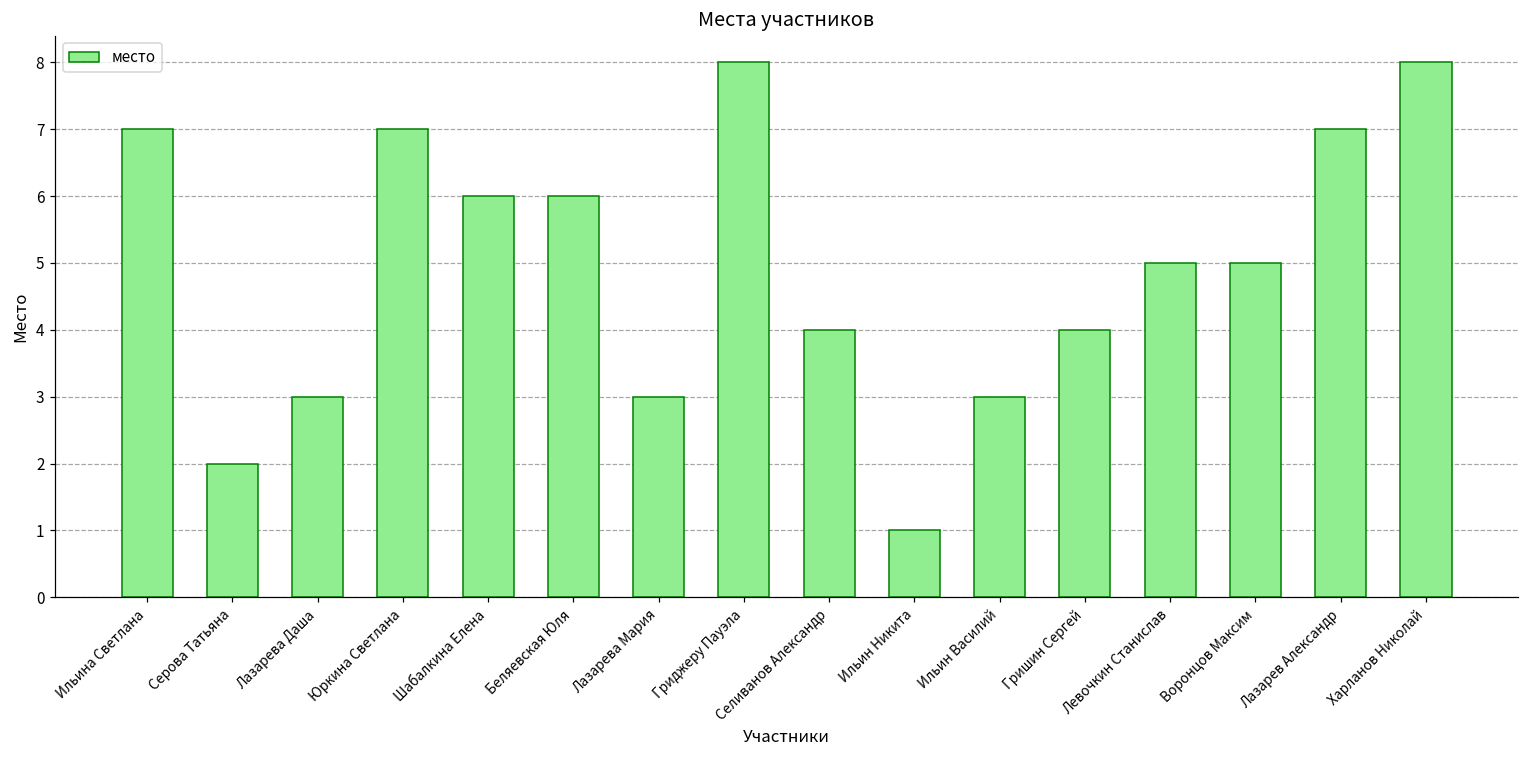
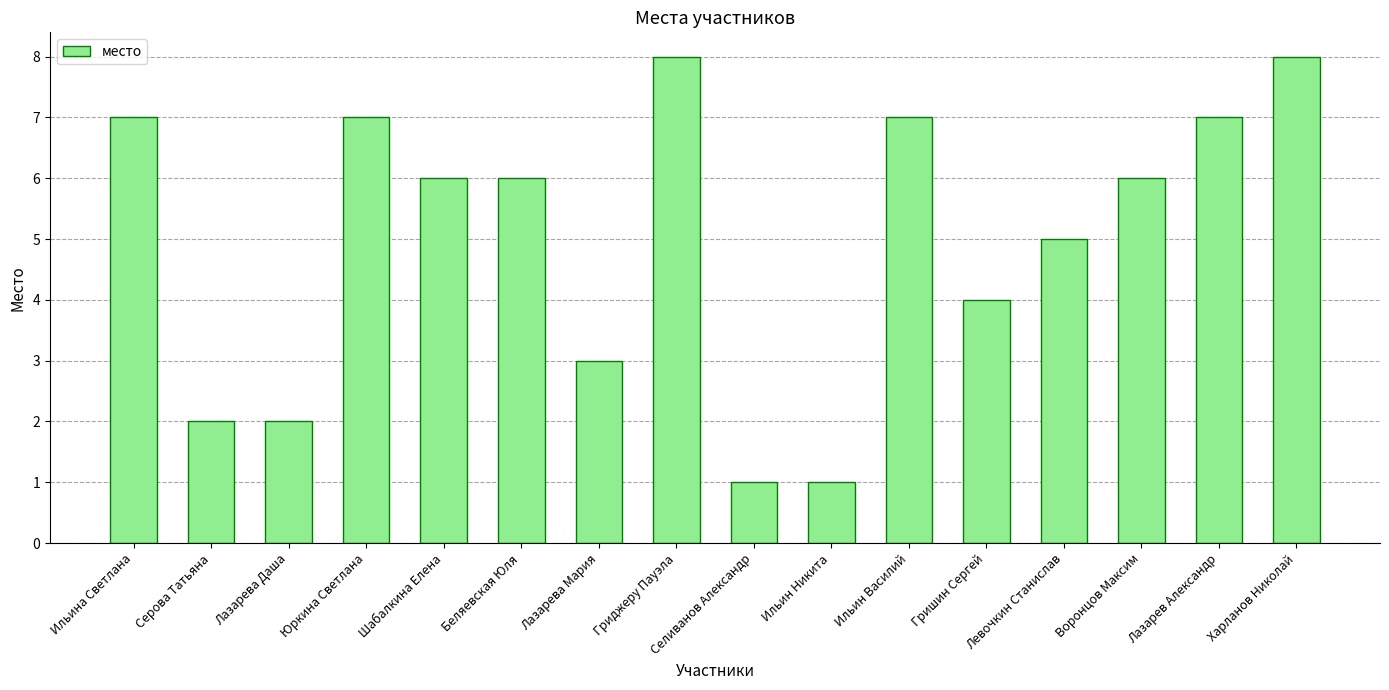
Лазарева Даша: 3 -> 2
Селиванов Александр: 4 -> 1
Ильин Василий: 3 -> 7
Воронцов Максим: 5 -> 6
